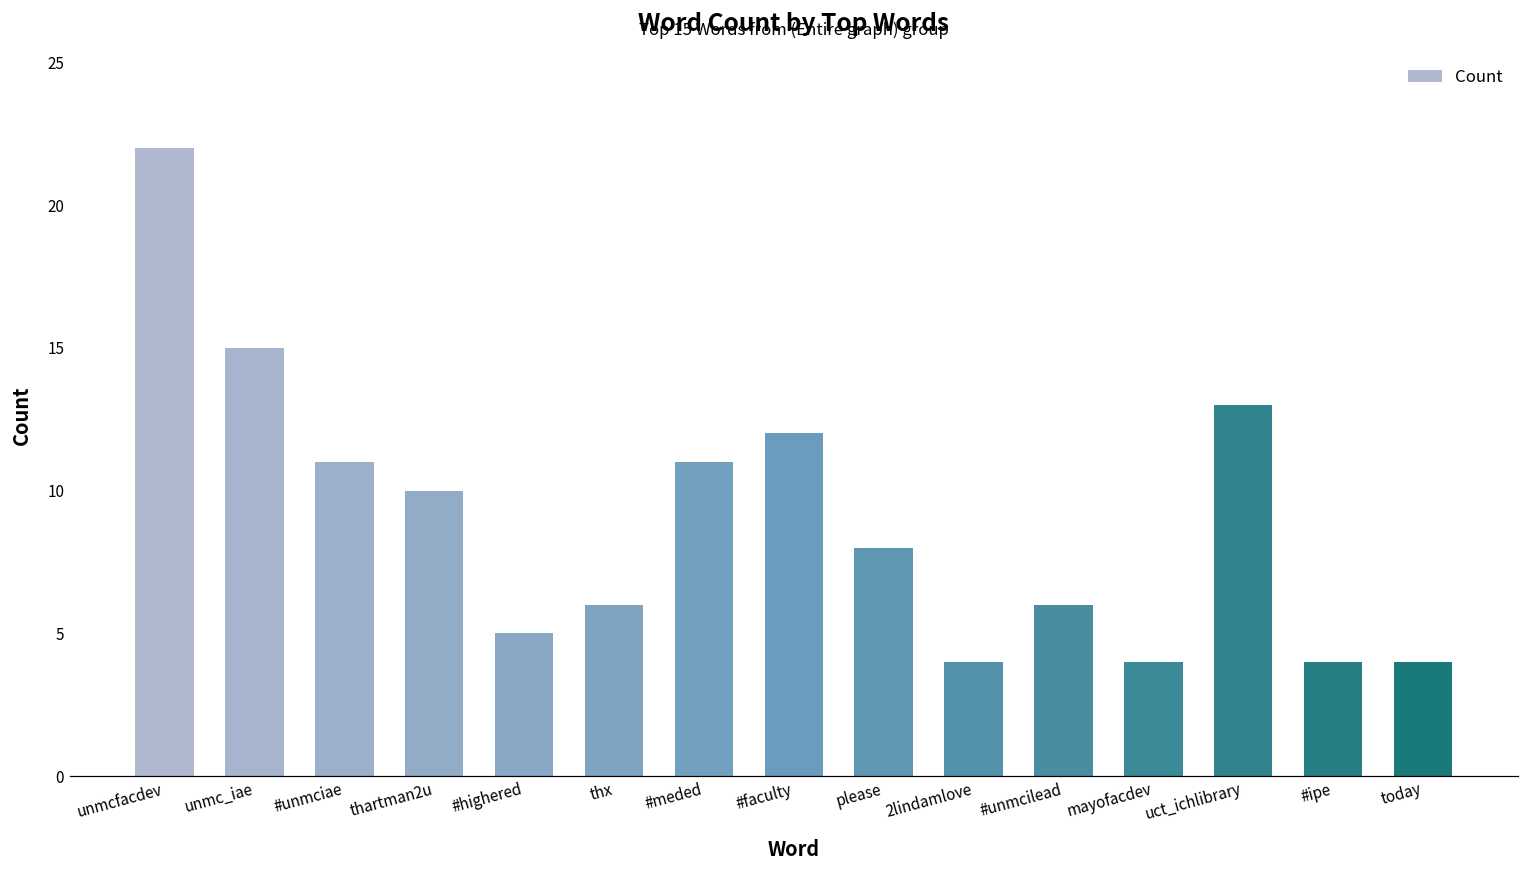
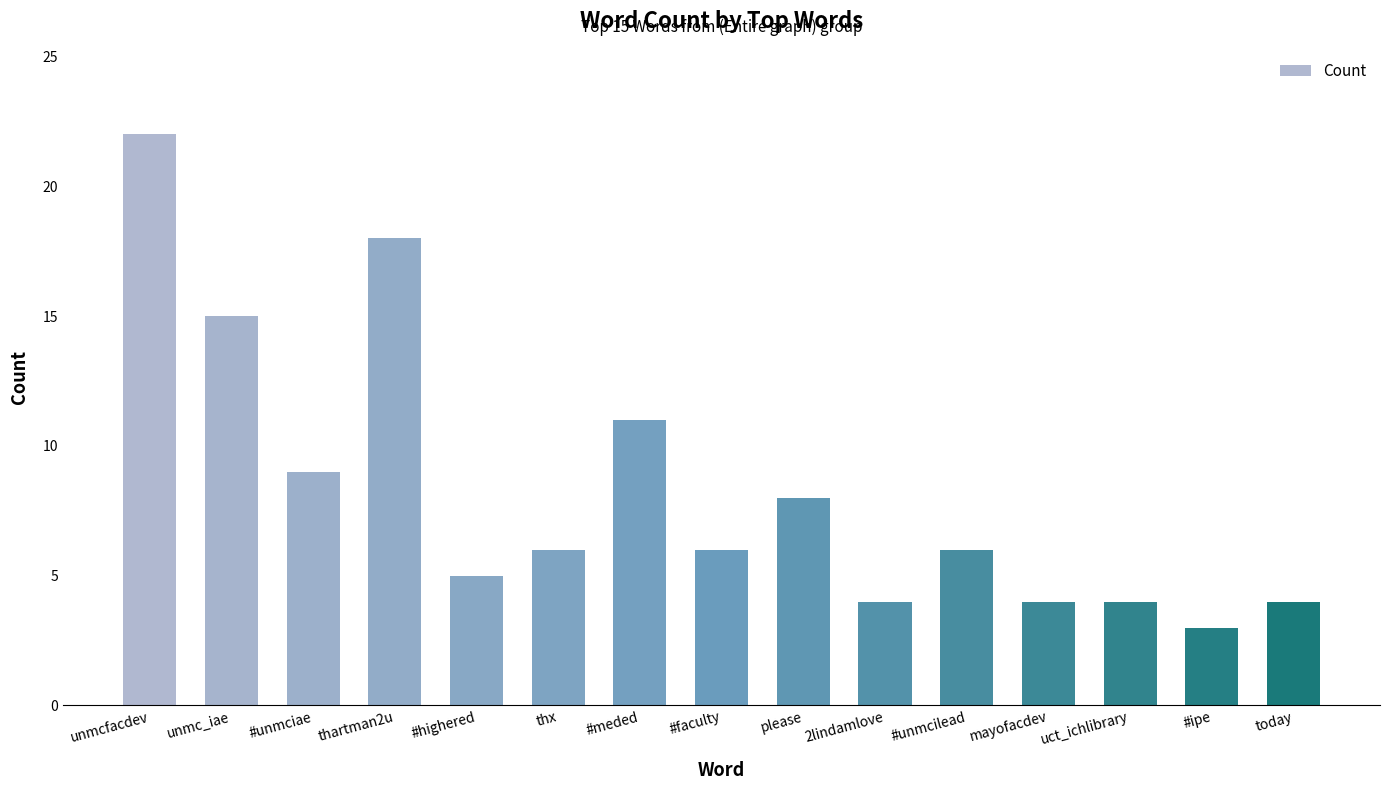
#unmciae: 11 -> 9
thartman2u: 10 -> 18
#faculty: 12 -> 6
uct_ichlibrary: 13 -> 4
#ipe: 4 -> 3
